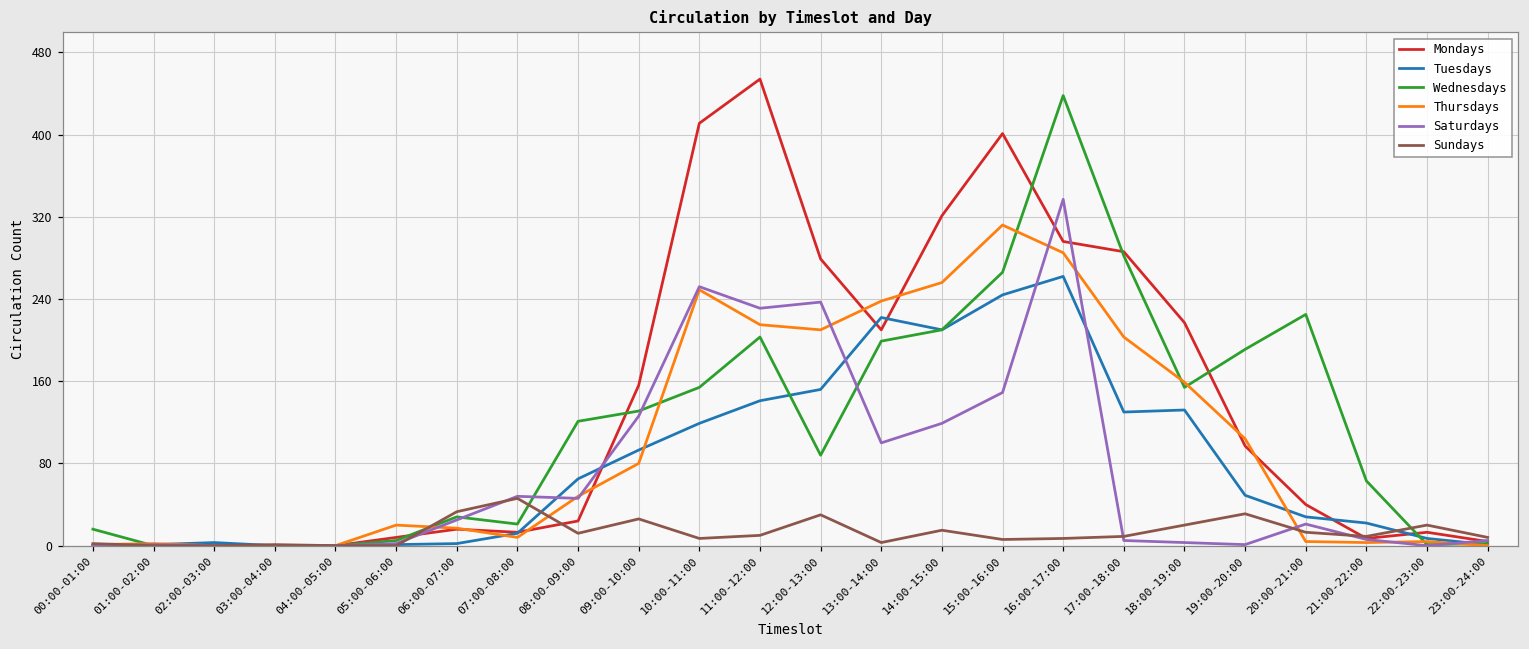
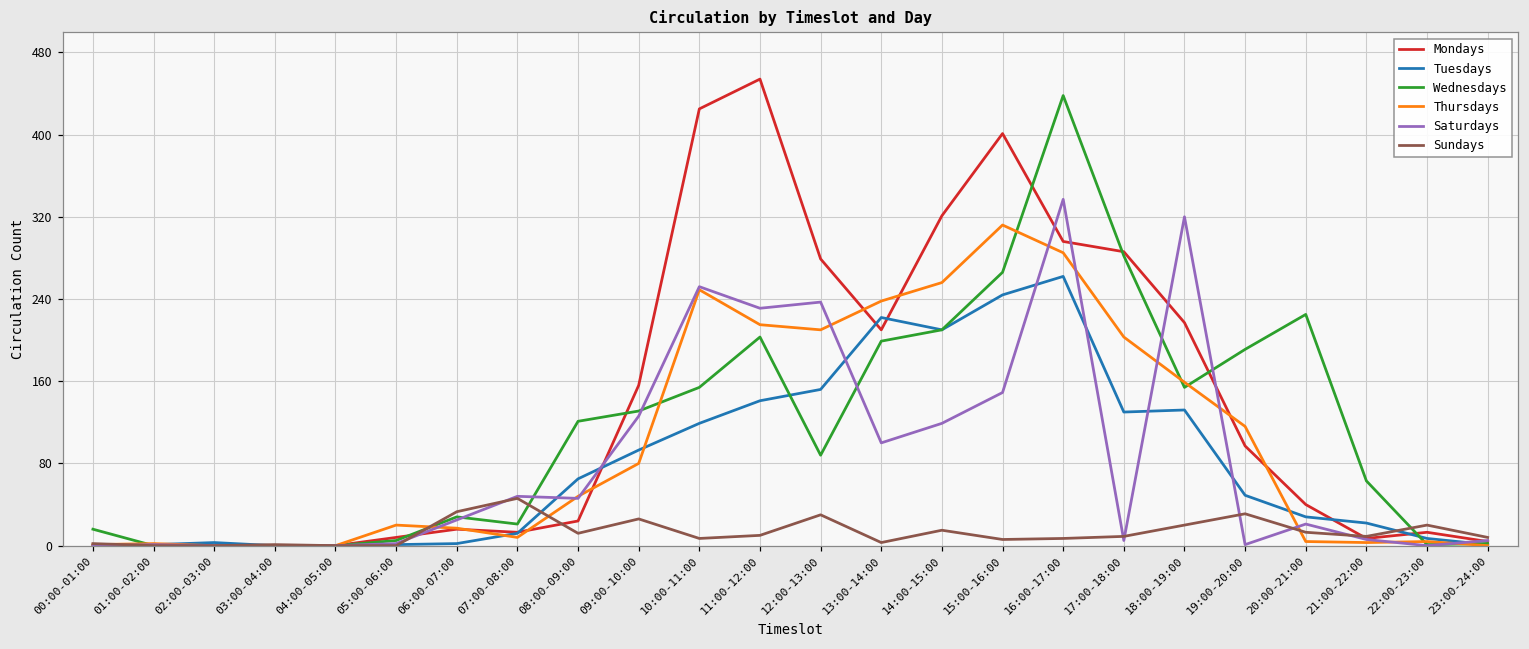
Mondays, 10:00-11:00: 410 -> 430
Saturdays, 18:00-19:00: 0 -> 320
Thursdays, 19:00-20:00: 100 -> 120
